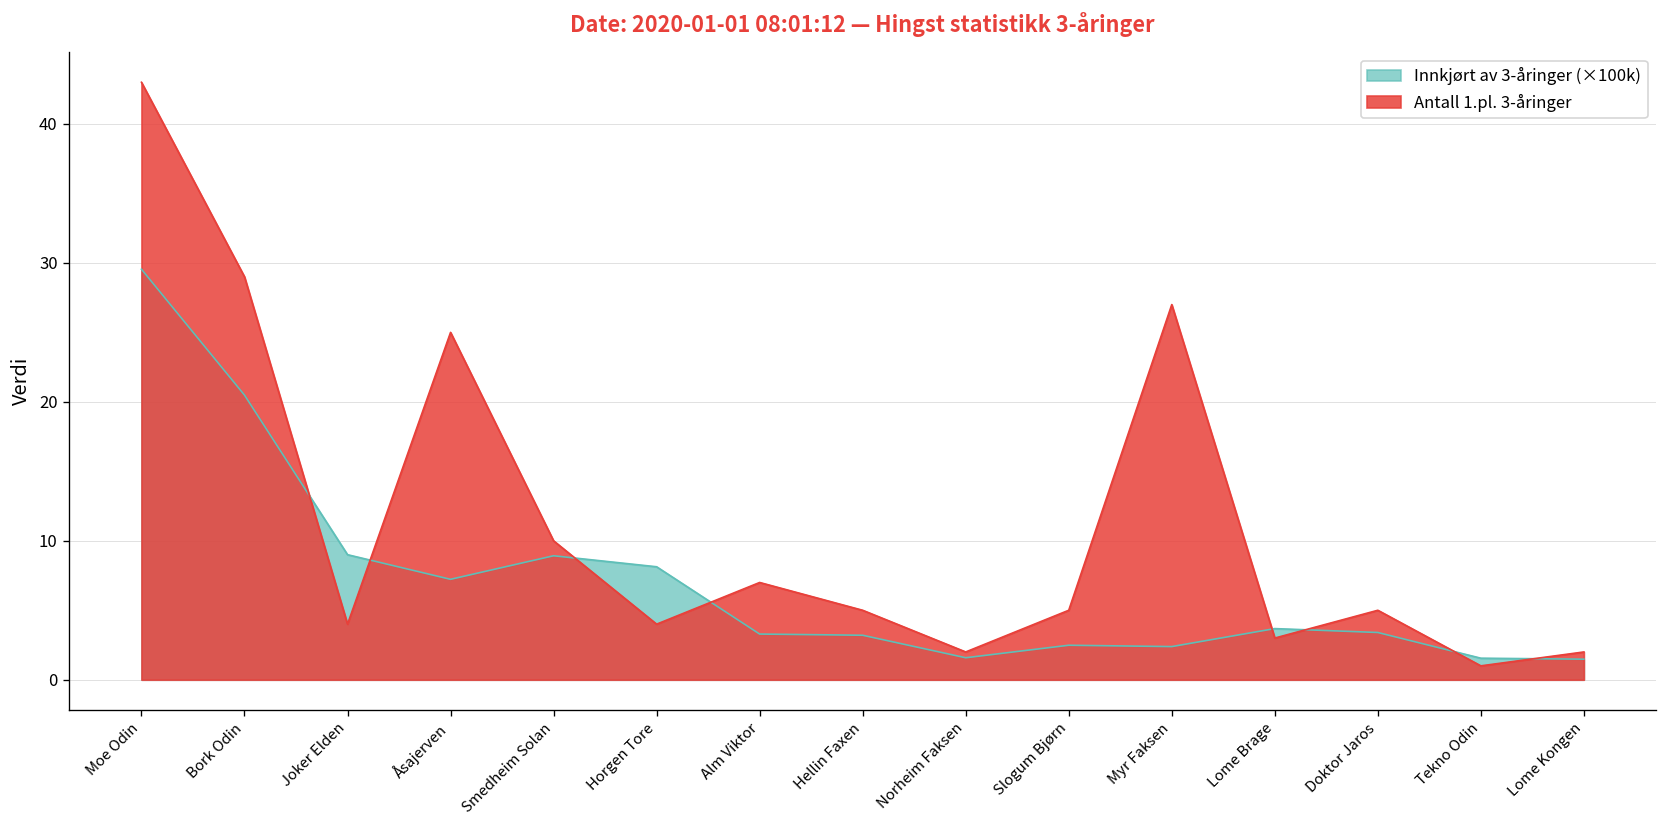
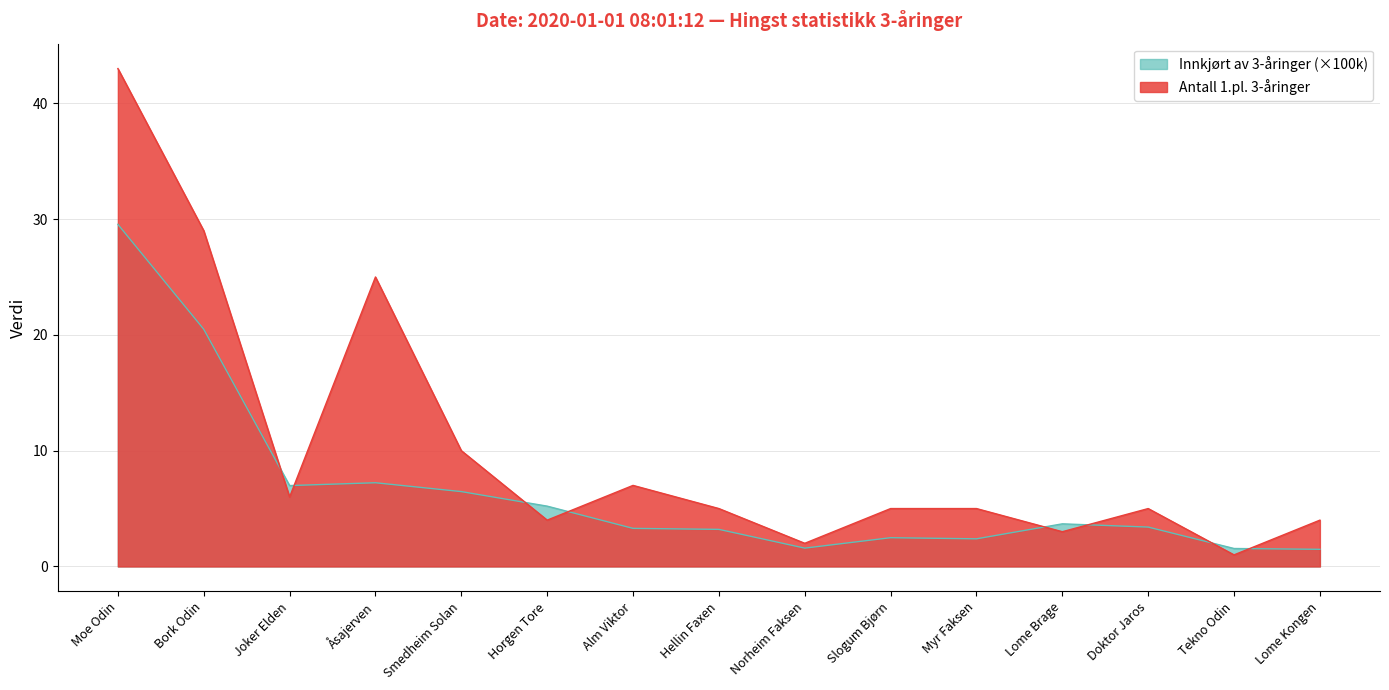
Innkjørt av 3-åringer (×100k), Joker Elden: 9.0 -> 7.0
Antall 1.pl. 3-åringer, Joker Elden: 4 -> 6
Innkjørt av 3-åringer (×100k), Smedheim Solan: 8.9 -> 6.5
Innkjørt av 3-åringer (×100k), Horgen Tore: 8.1 -> 5.2
Antall 1.pl. 3-åringer, Myr Faksen: 27 -> 5
Antall 1.pl. 3-åringer, Lome Kongen: 2 -> 4
